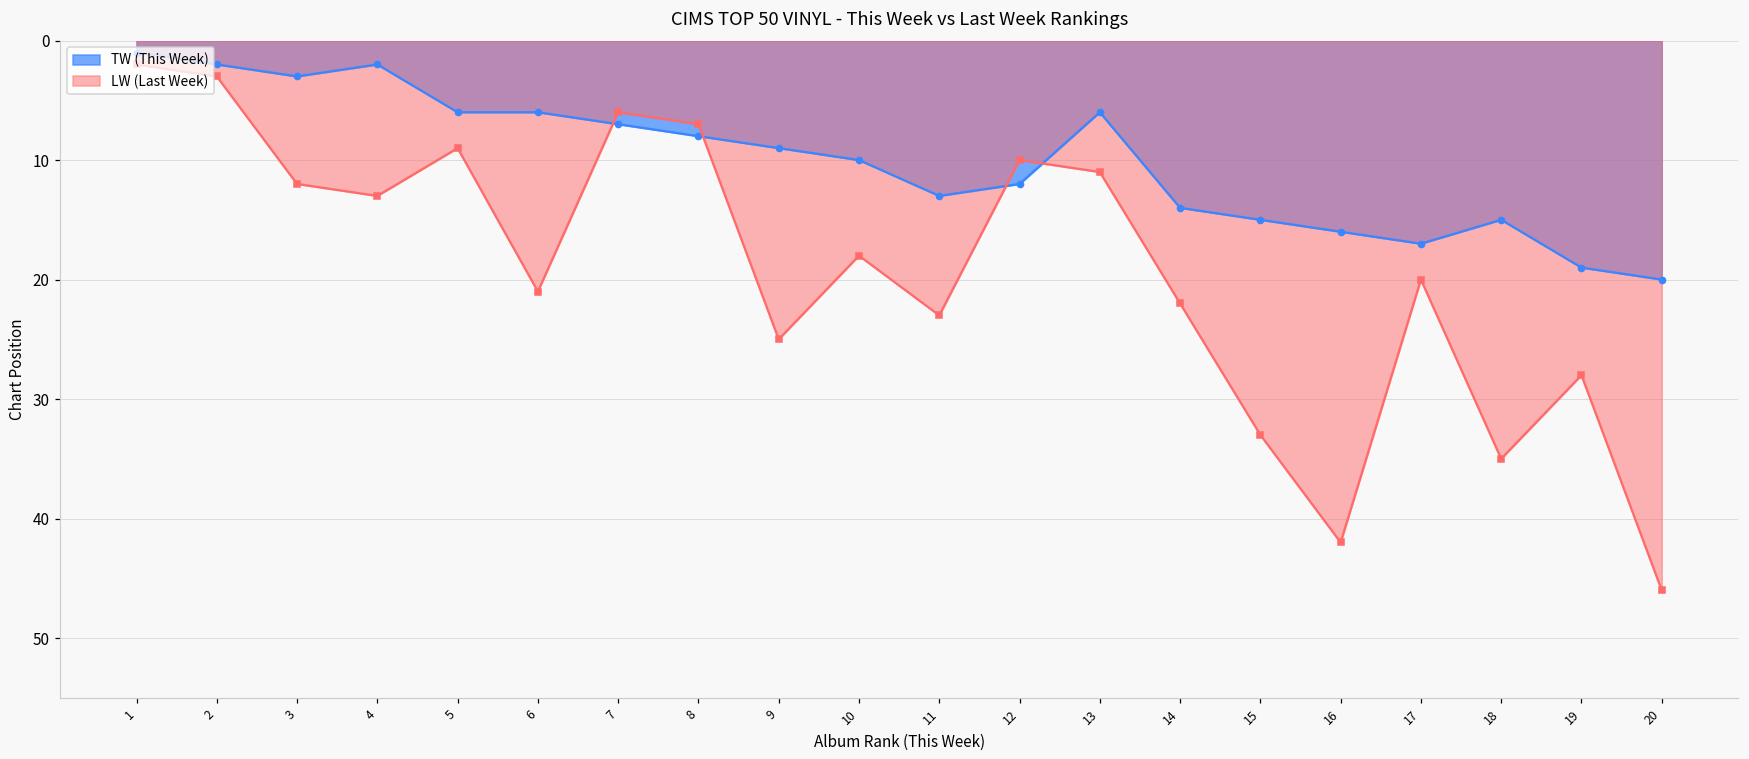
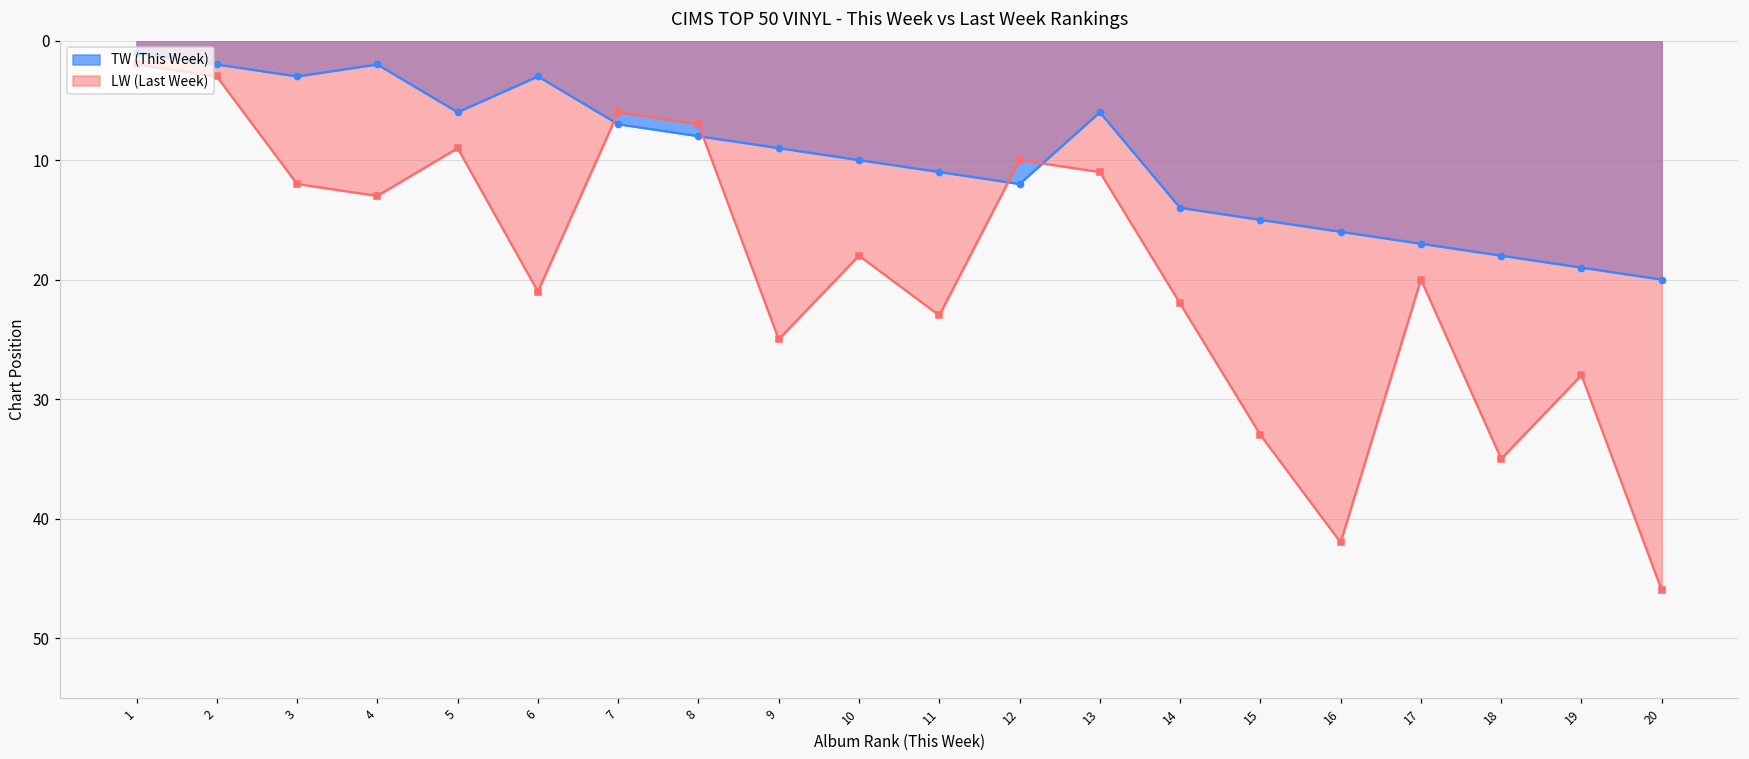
TW (This Week), 6: 6 -> 3
TW (This Week), 11: 13 -> 11
TW (This Week), 18: 15 -> 18
